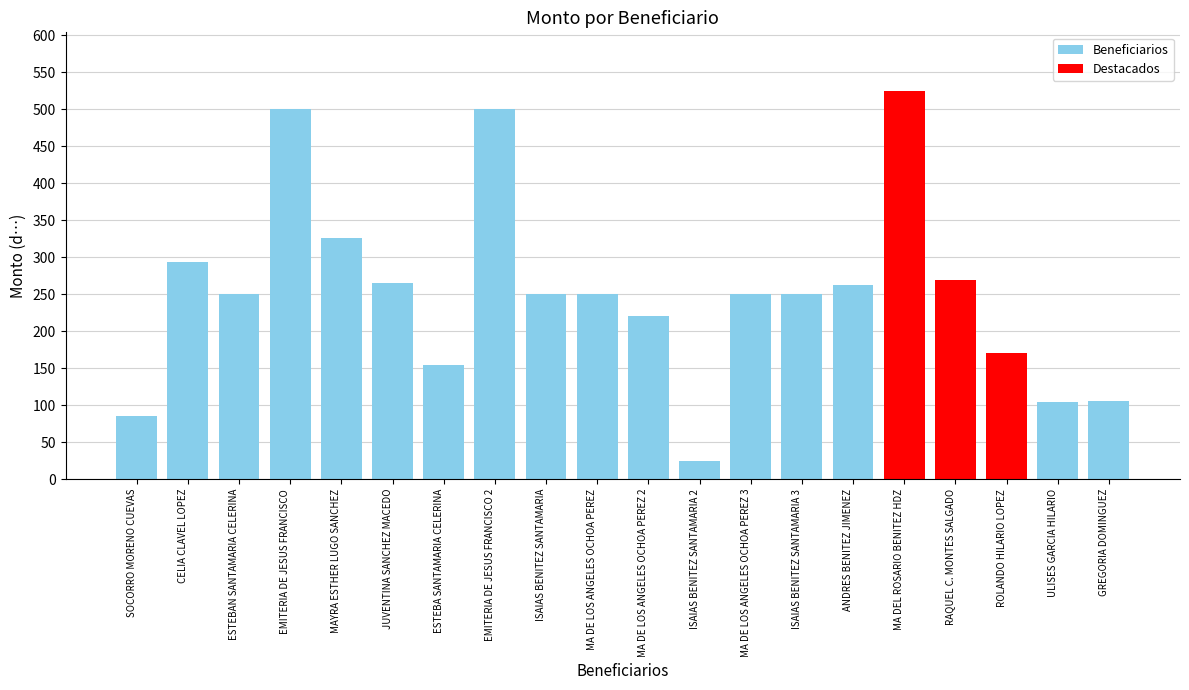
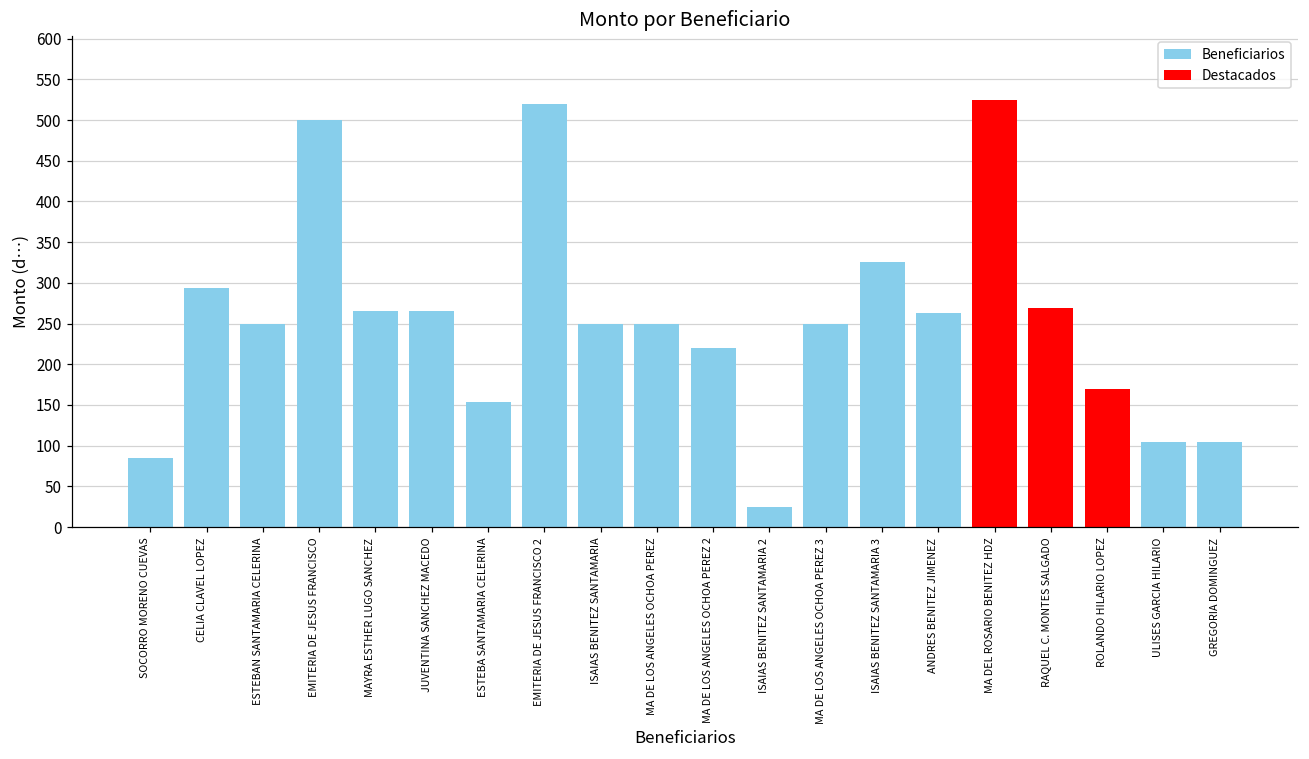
Beneficiarios, MAYRA ESTHER LUGO SANCHEZ: 330 -> 270
Beneficiarios, EMITERIA DE JESUS FRANCISCO 2: 500 -> 520
Beneficiarios, ISAIAS BENITEZ SANTAMARIA 3: 250 -> 330
